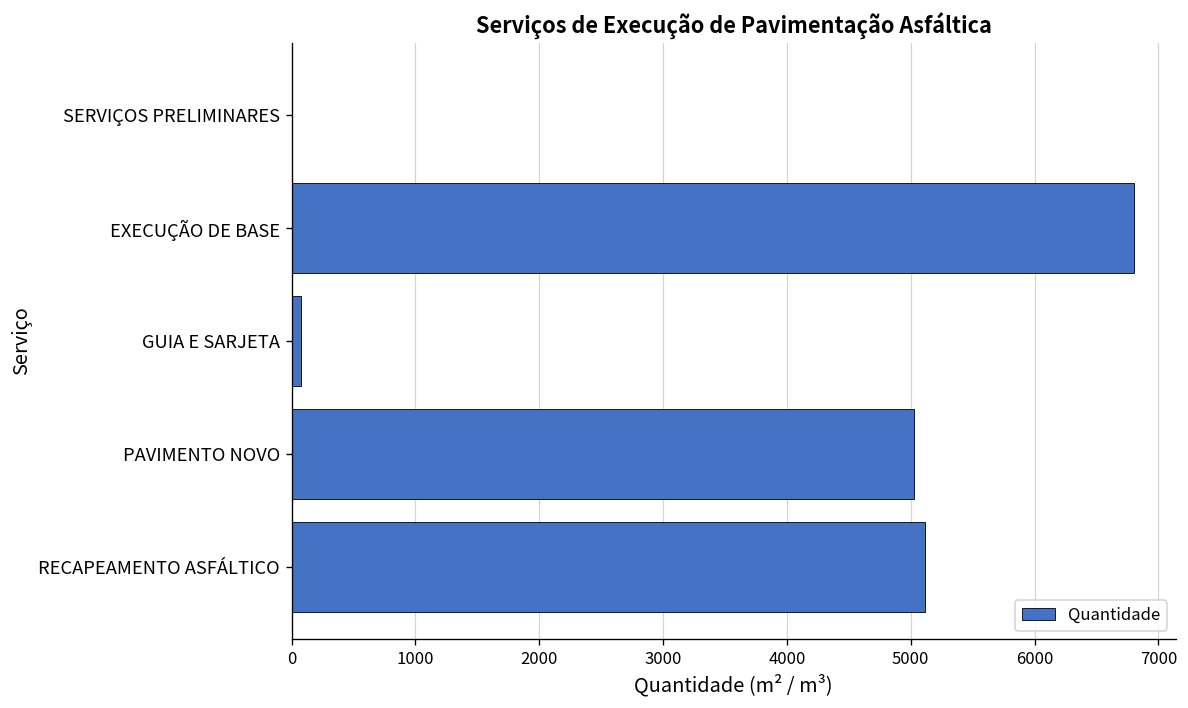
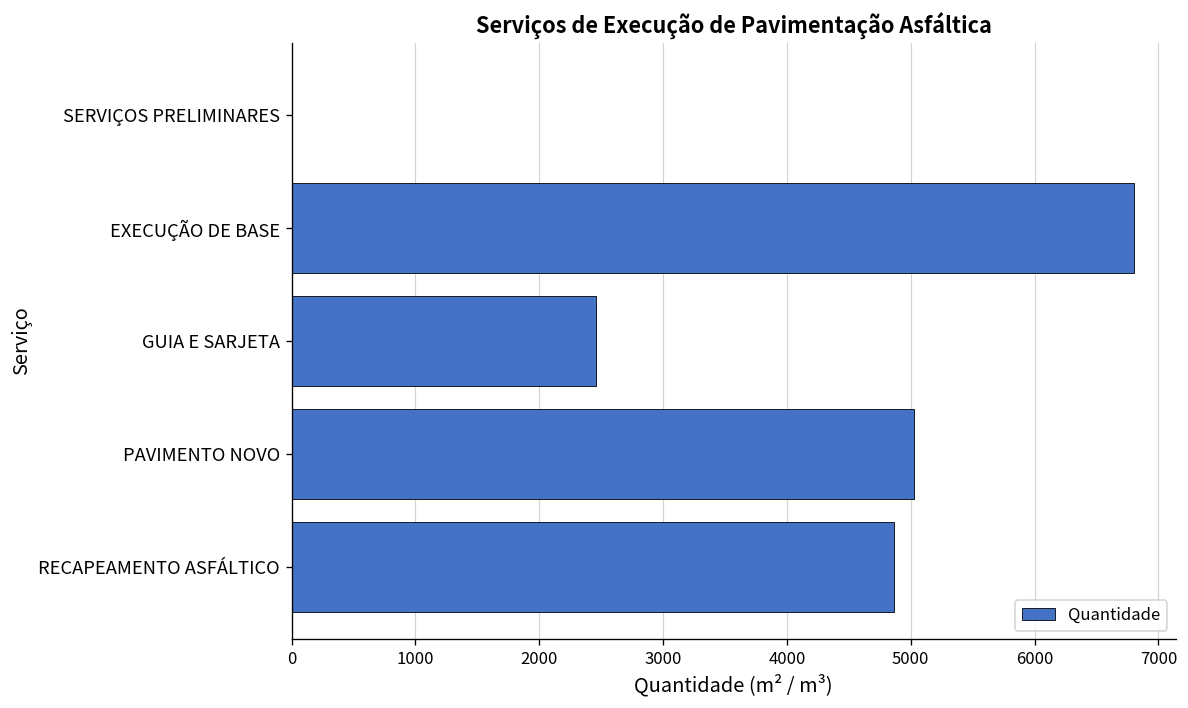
GUIA E SARJETA: 70 -> 2460
RECAPEAMENTO ASFÁLTICO: 5110 -> 4860
